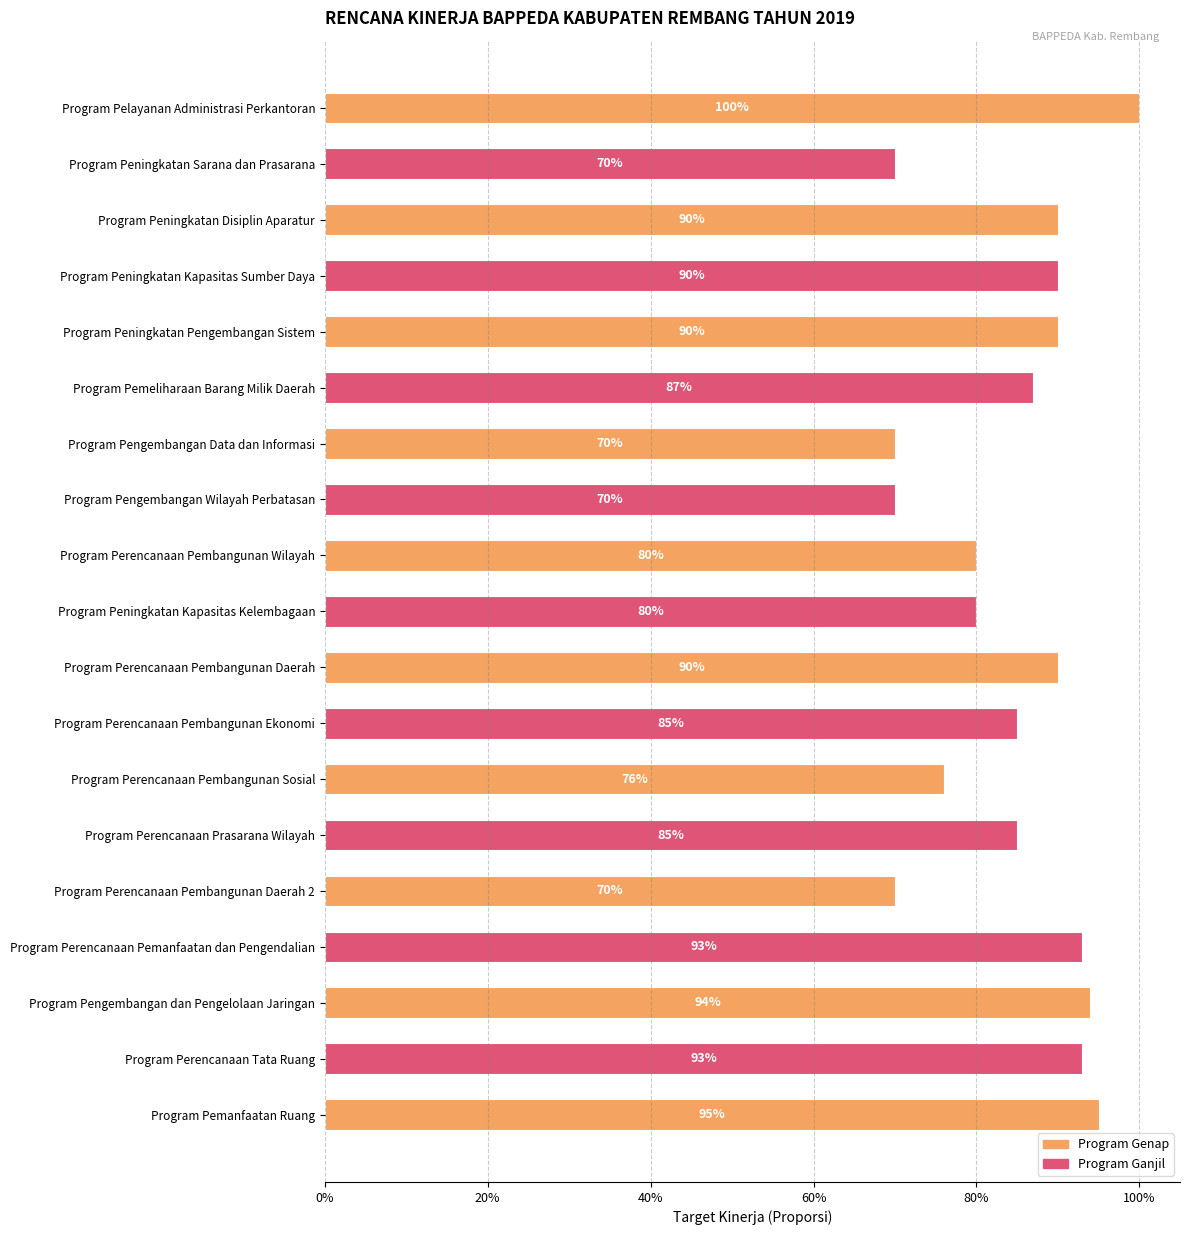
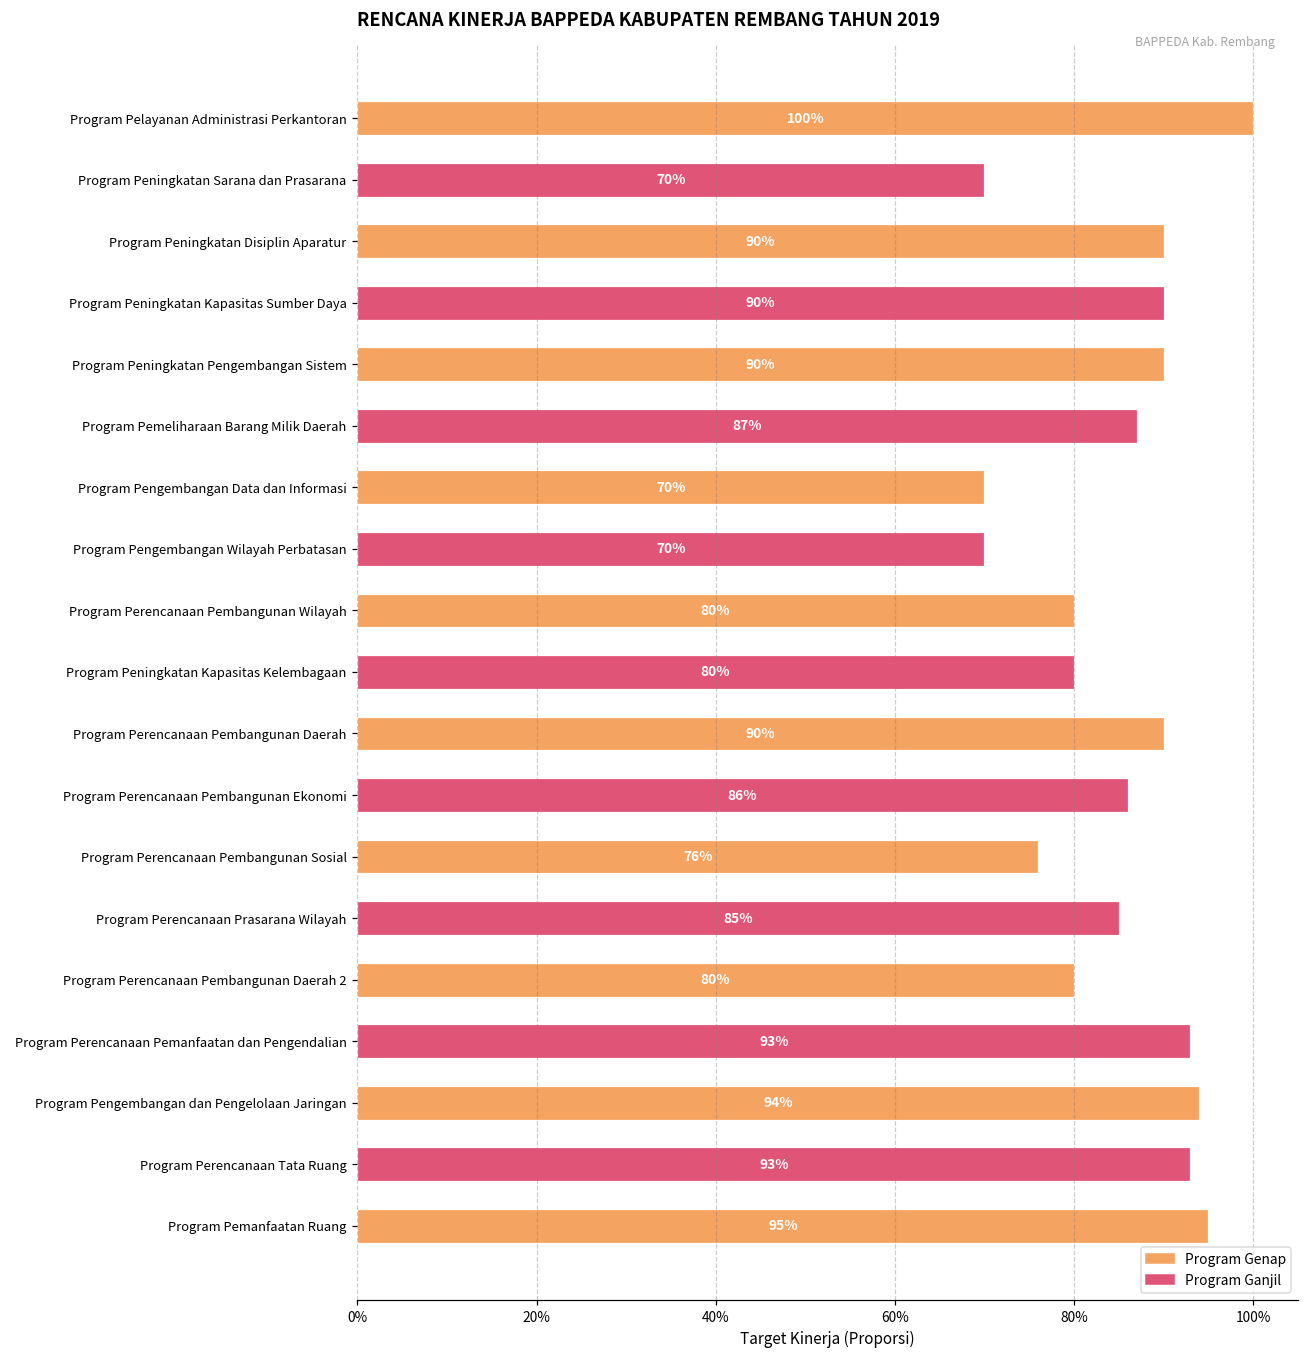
Program Perencanaan Pembangunan Ekonomi: 85% -> 86%
Program Perencanaan Pembangunan Daerah 2: 70% -> 80%
